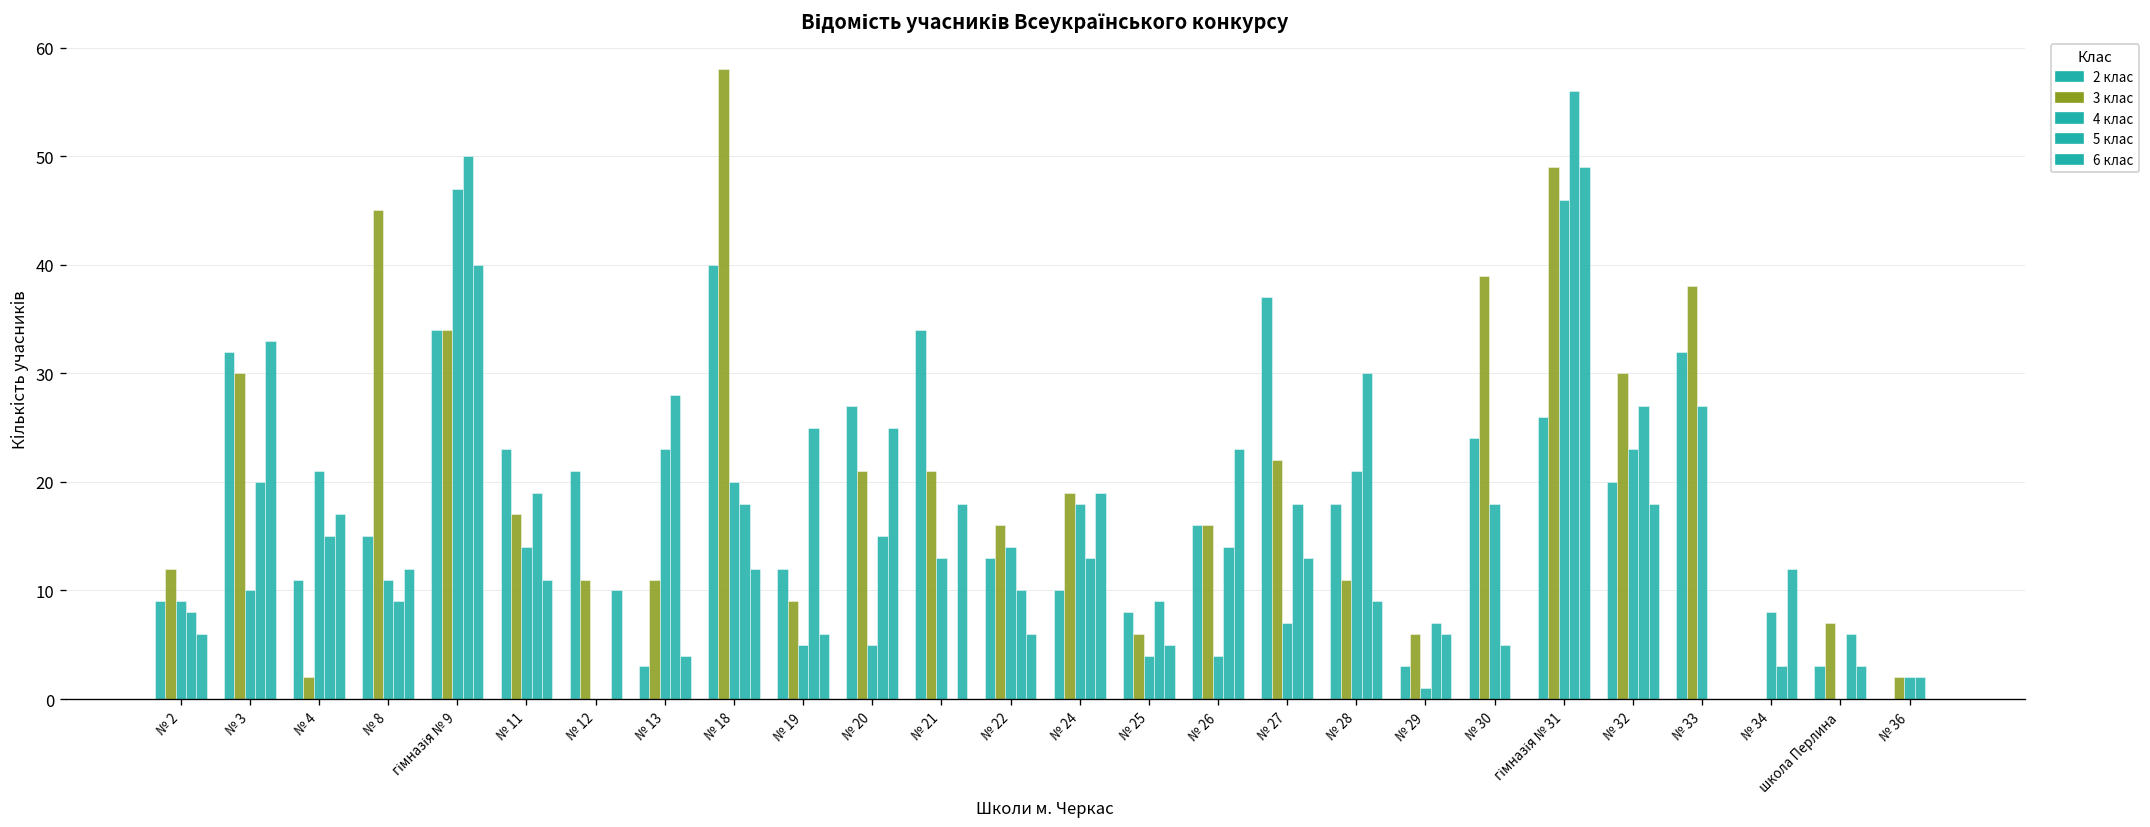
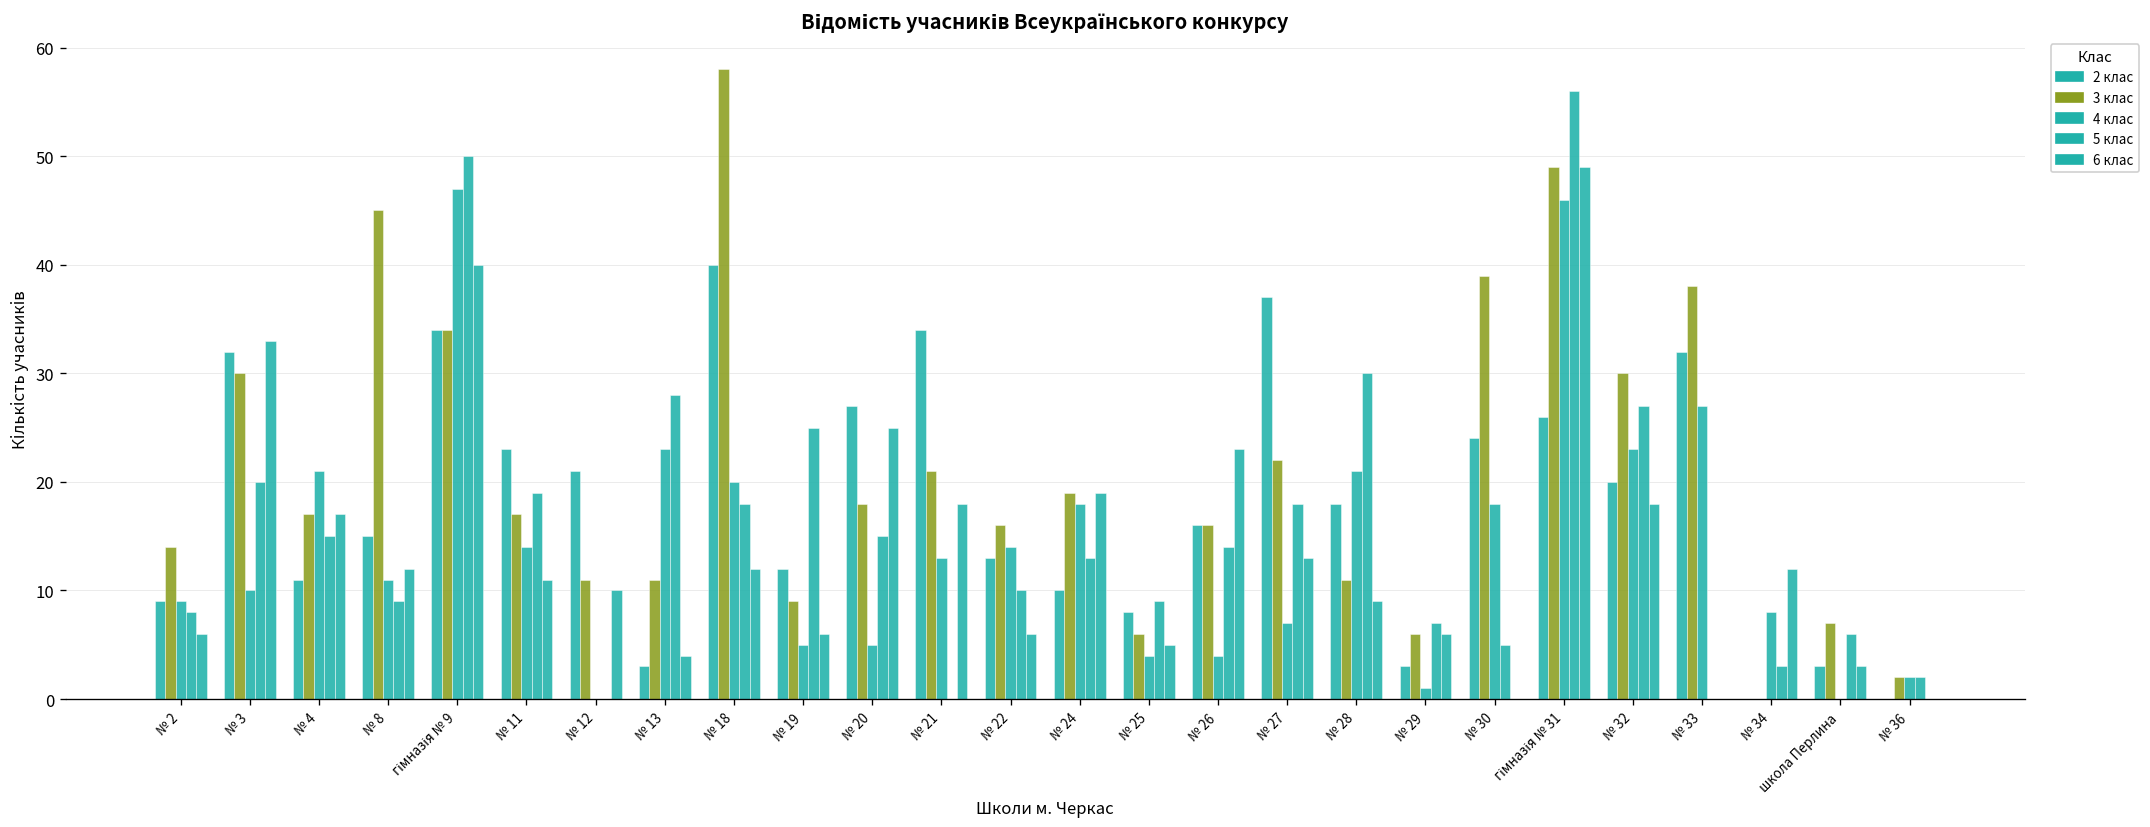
3 клас, № 2: 12 -> 14
3 клас, № 4: 2 -> 17
3 клас, № 20: 21 -> 18
